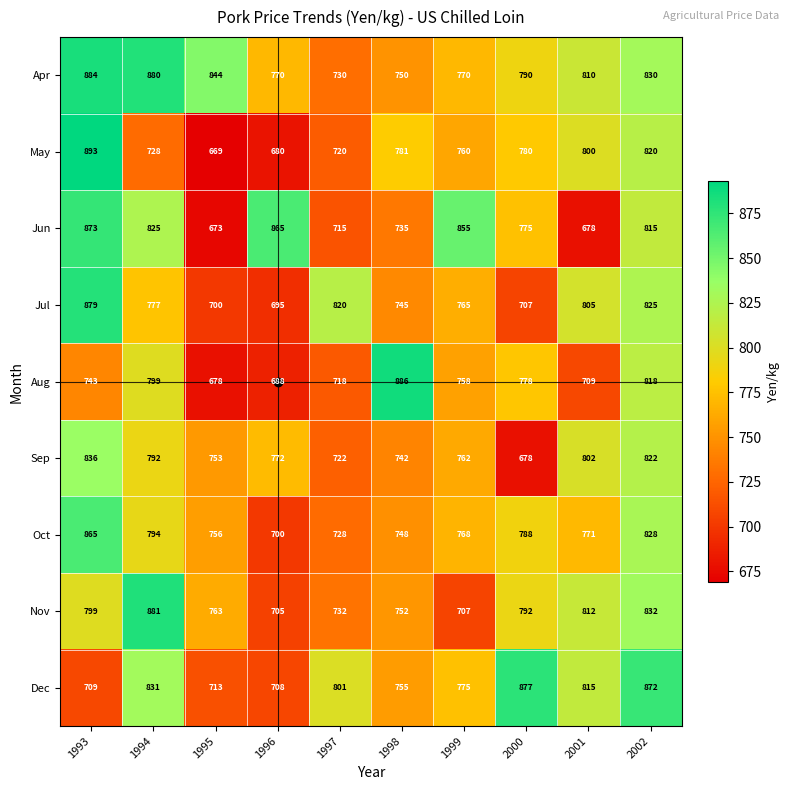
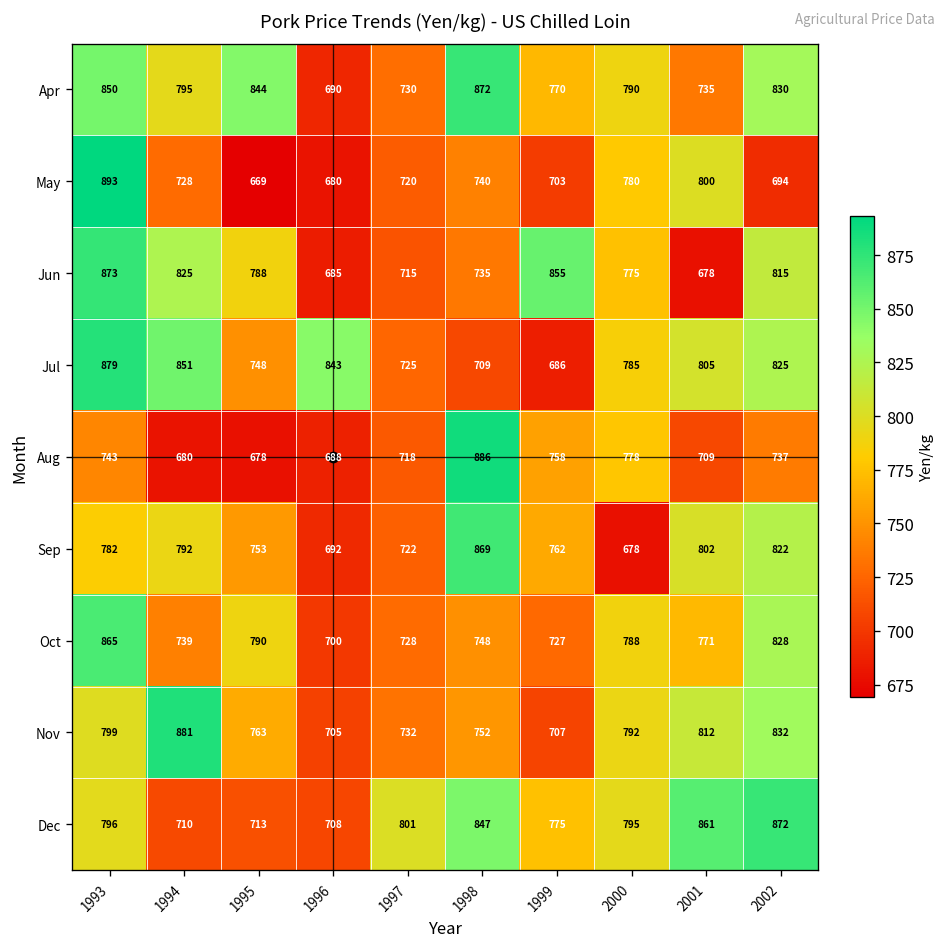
Apr, 1993: 884 -> 850
Apr, 1994: 880 -> 795
Apr, 1996: 770 -> 690
Apr, 1998: 750 -> 872
Apr, 2001: 810 -> 735
May, 1998: 781 -> 740
May, 1999: 760 -> 703
May, 2002: 820 -> 694
Jun, 1995: 673 -> 788
Jun, 1996: 865 -> 685
Jul, 1994: 777 -> 851
Jul, 1995: 700 -> 748
Jul, 1996: 695 -> 843
Jul, 1997: 820 -> 725
Jul, 1998: 745 -> 709
Jul, 1999: 765 -> 686
Jul, 2000: 707 -> 785
Aug, 1994: 799 -> 680
Aug, 2002: 818 -> 737
Sep, 1993: 836 -> 782
Sep, 1996: 772 -> 692
Sep, 1998: 742 -> 869
Oct, 1994: 794 -> 739
Oct, 1995: 756 -> 790
Oct, 1999: 768 -> 727
Dec, 1993: 709 -> 796
Dec, 1994: 831 -> 710
Dec, 1998: 755 -> 847
Dec, 2000: 877 -> 795
Dec, 2001: 815 -> 861
